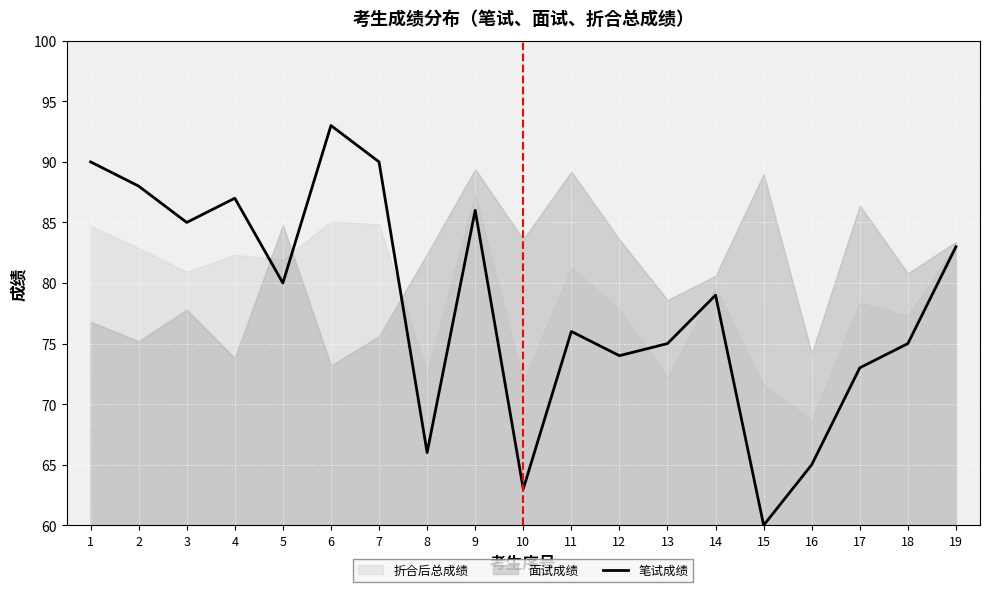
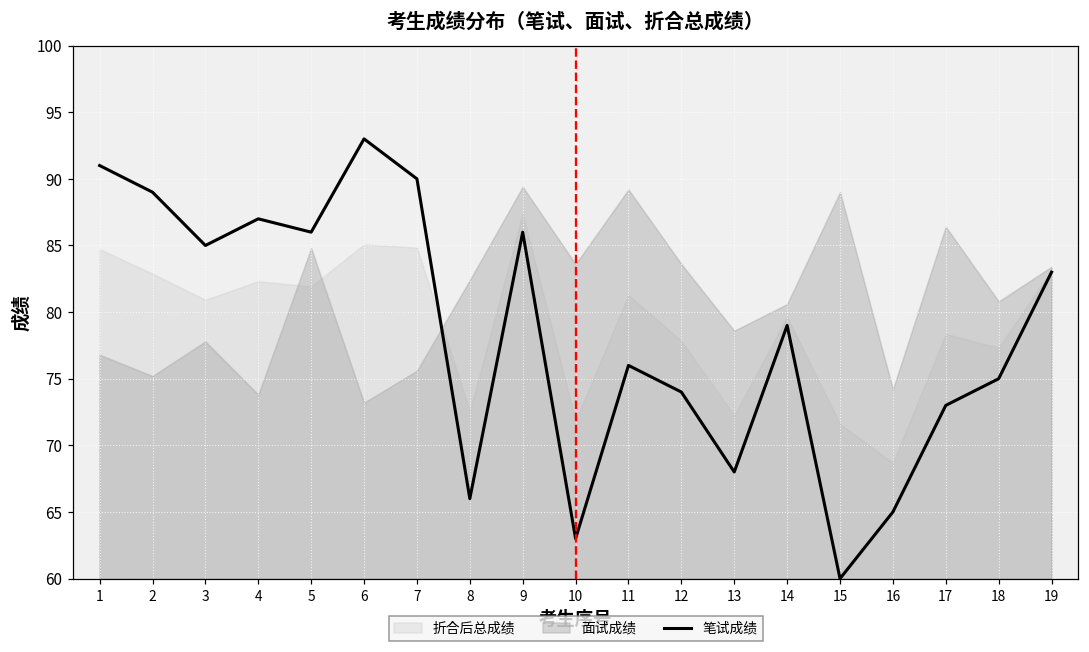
笔试成绩, 1: 90 -> 91
笔试成绩, 2: 88 -> 89
笔试成绩, 5: 80 -> 86
笔试成绩, 13: 75 -> 68
